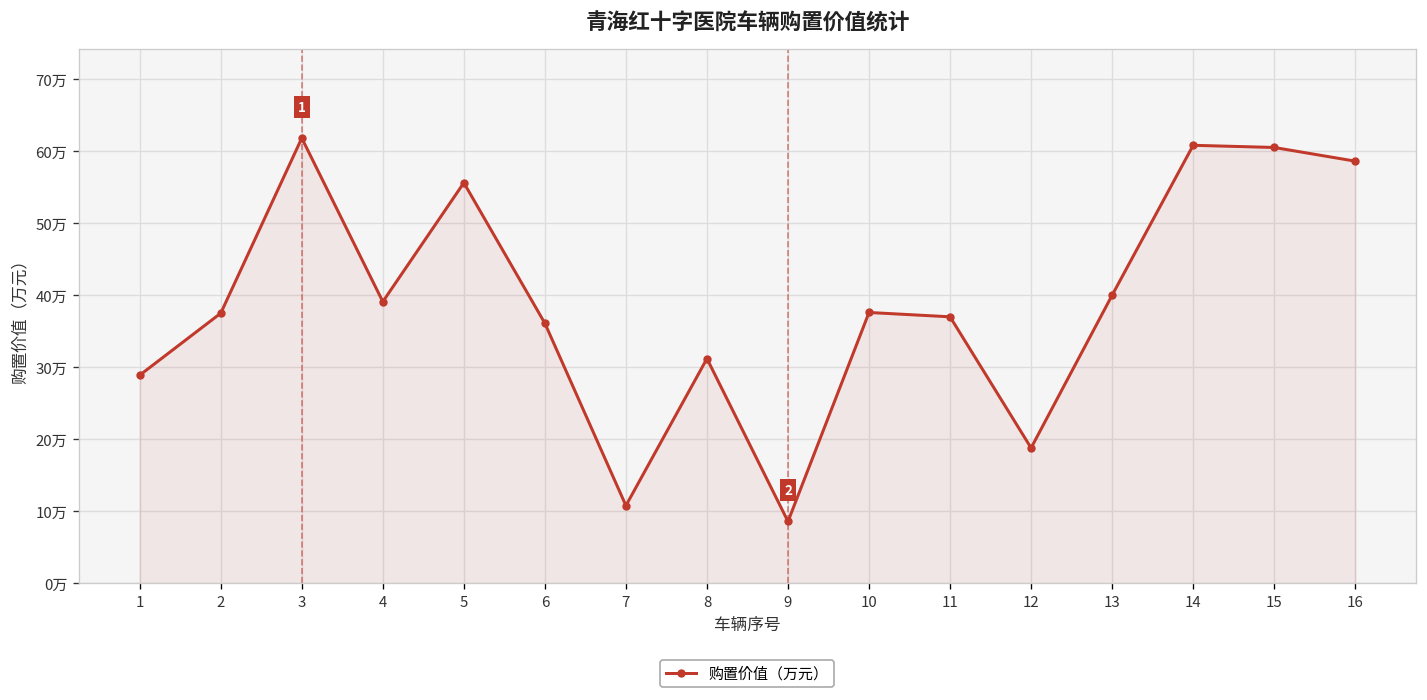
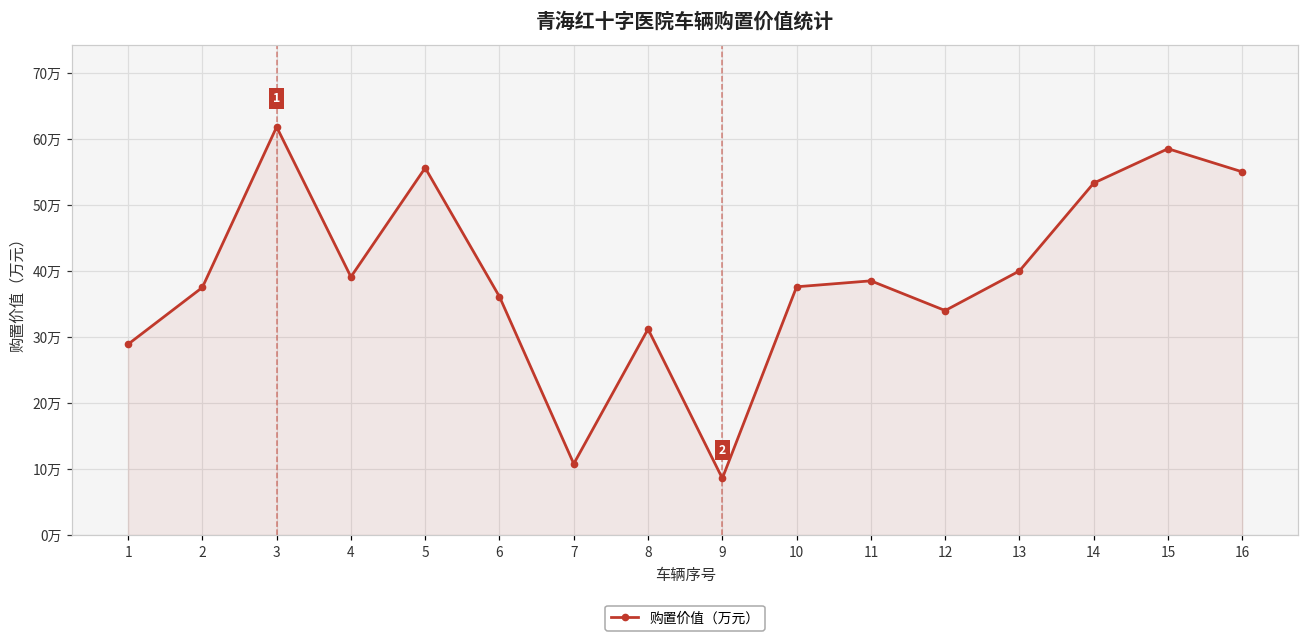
11: 37万 -> 39万
12: 19万 -> 34万
14: 61万 -> 53万
15: 61万 -> 59万
16: 59万 -> 55万
